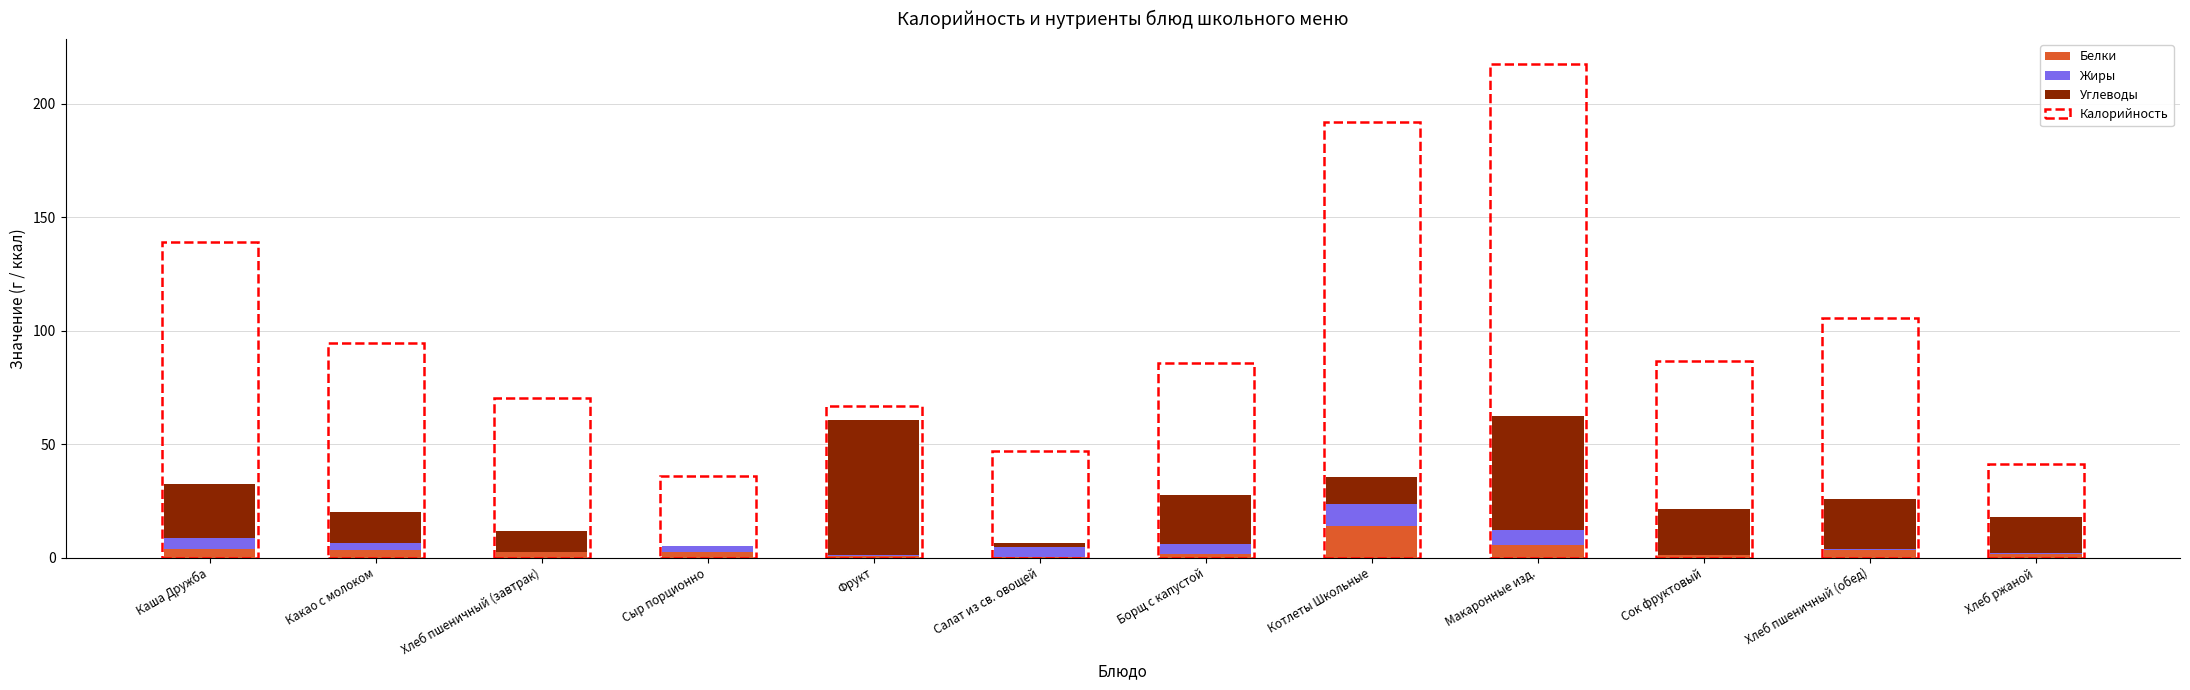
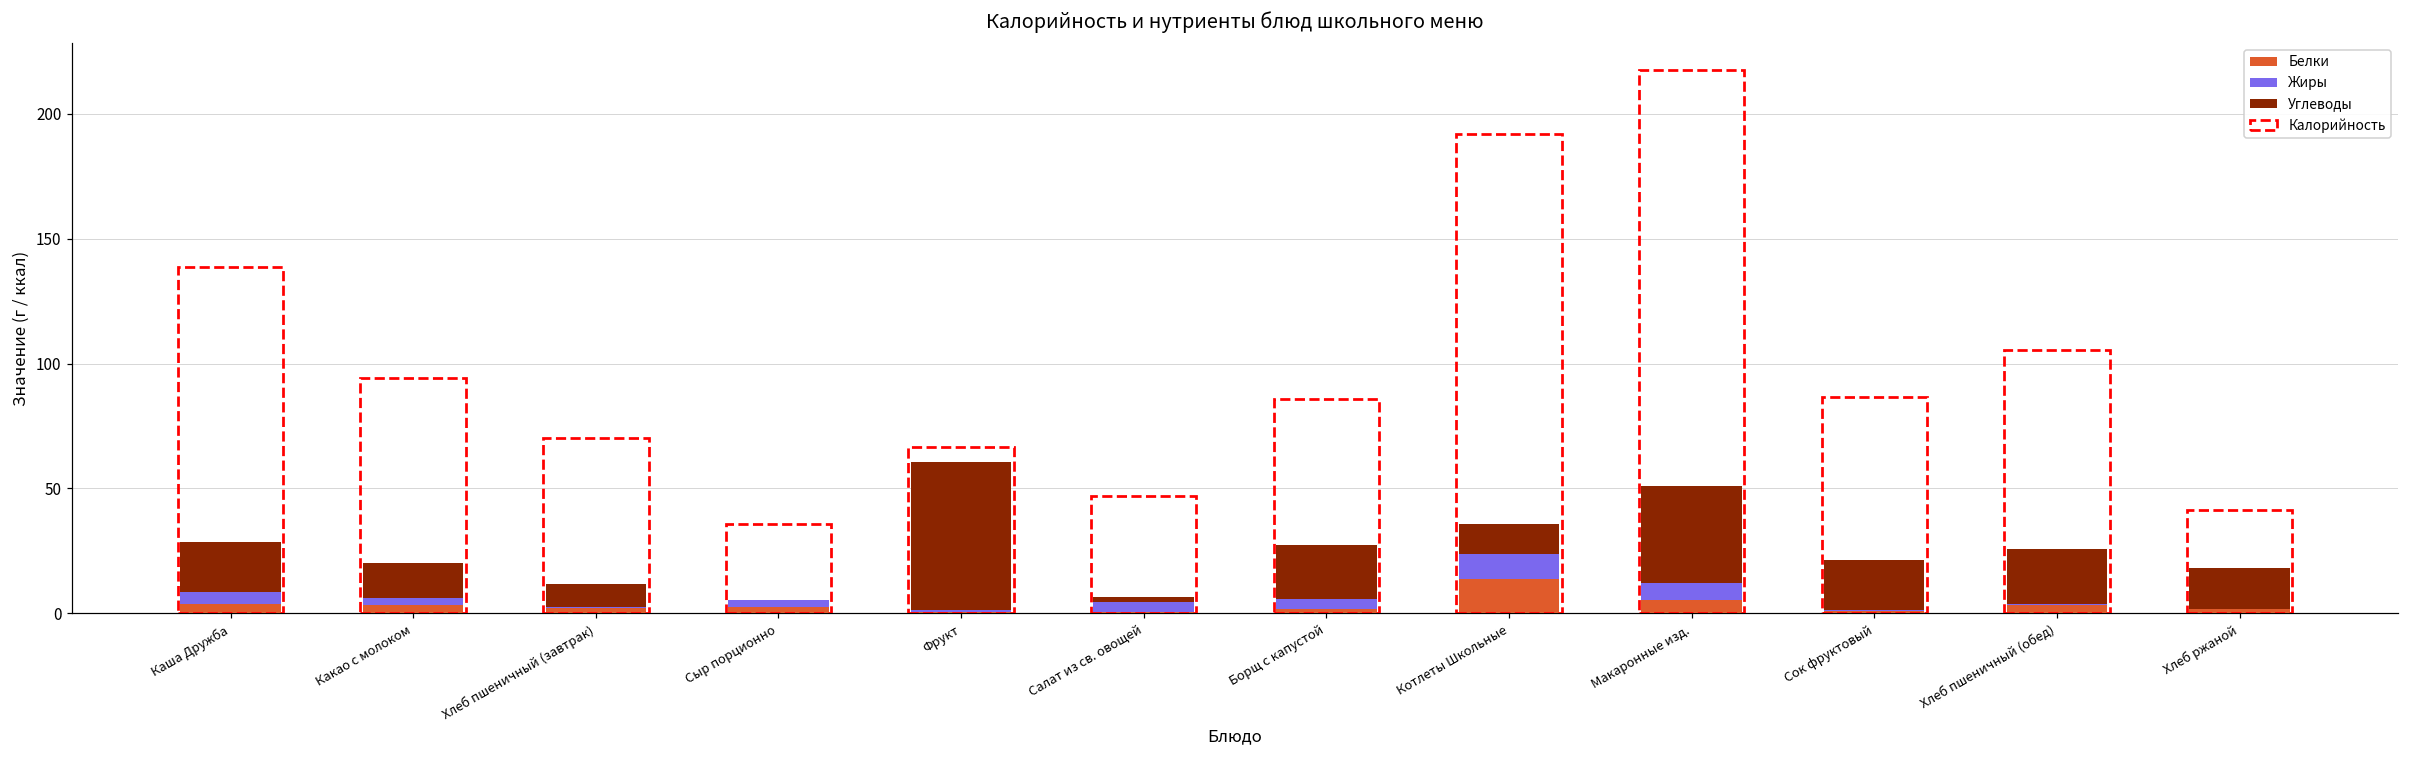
Углеводы, Каша Дружба: 24 -> 20
Углеводы, Макаронные изд.: 50 -> 39
